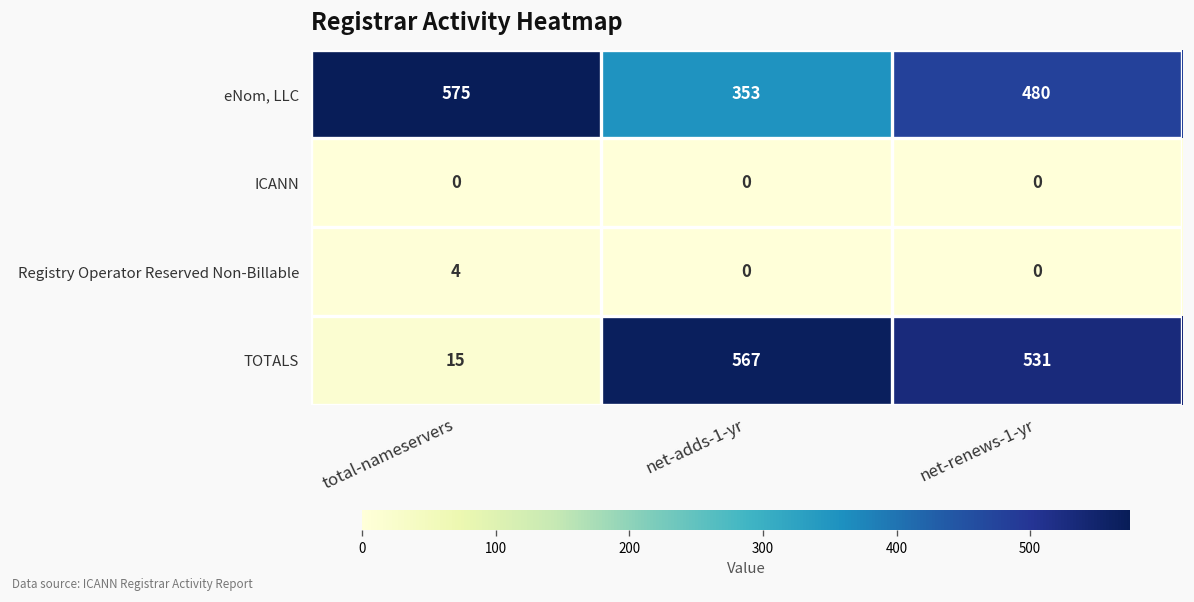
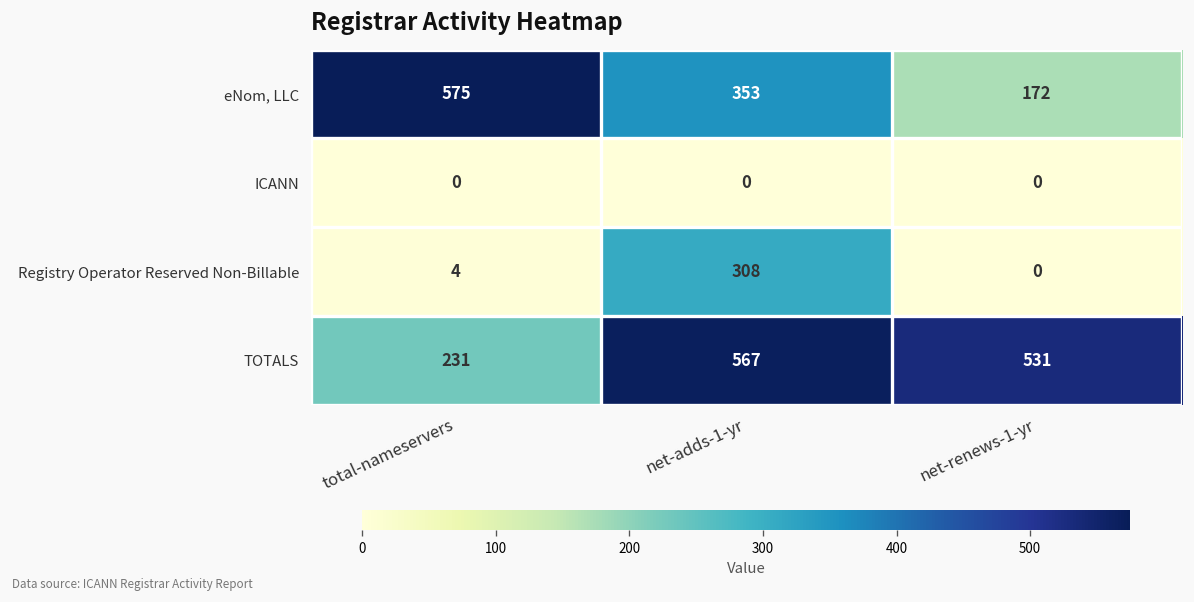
eNom, LLC, net-renews-1-yr: 480 -> 172
Registry Operator Reserved Non-Billable, net-adds-1-yr: 0 -> 308
TOTALS, total-nameservers: 15 -> 231
